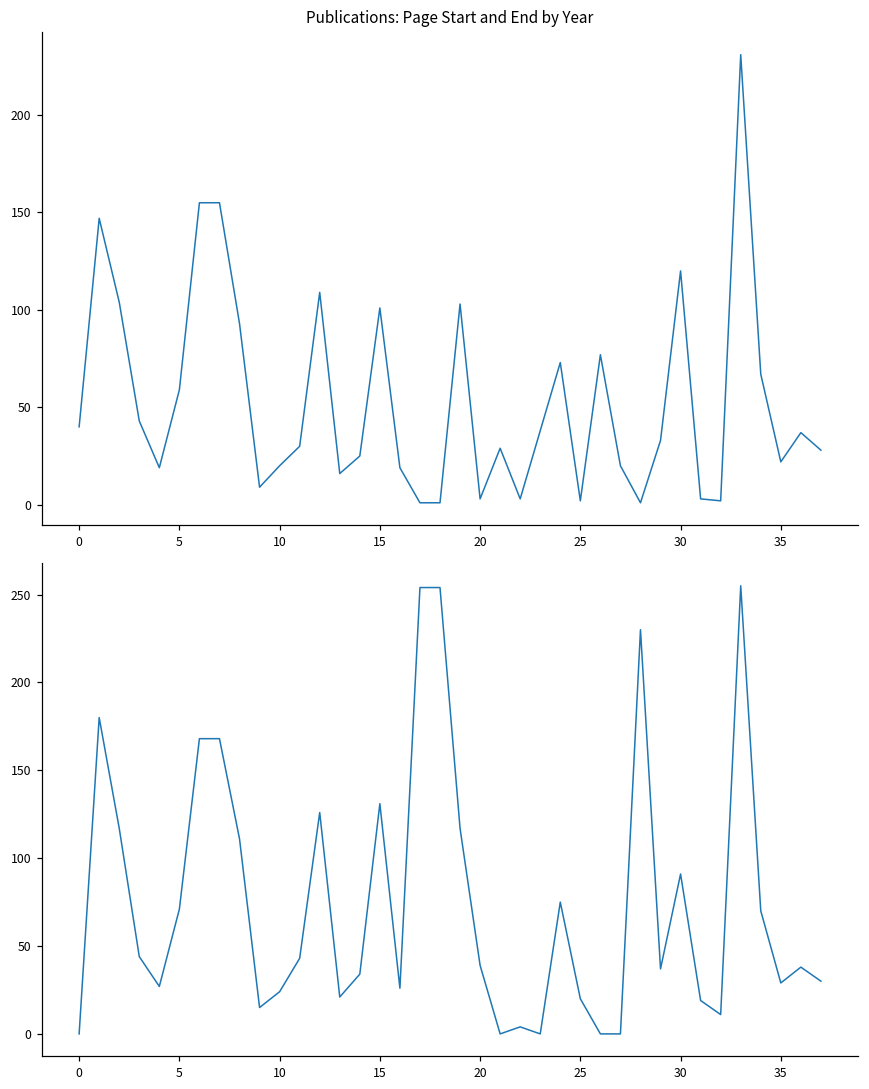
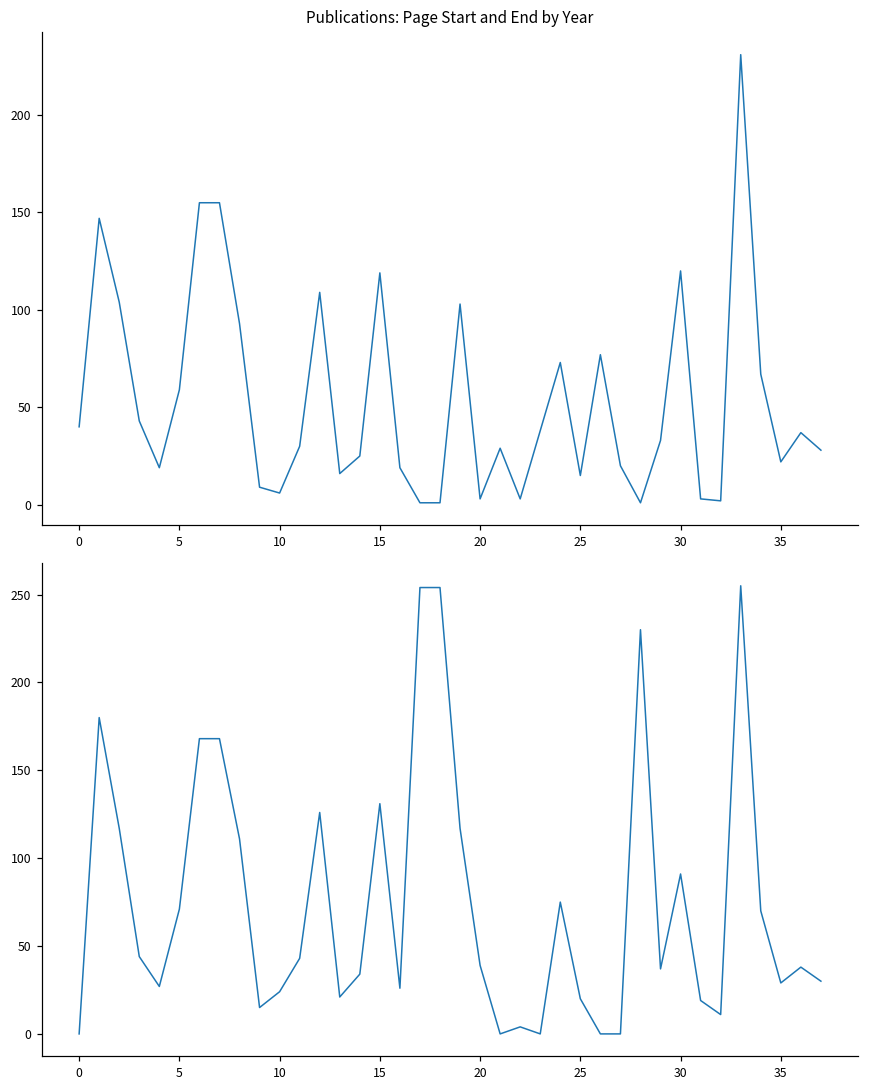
Publications: Page Start and End by Year, 10: 20 -> 6
Publications: Page Start and End by Year, 15: 101 -> 119
Publications: Page Start and End by Year, 25: 2 -> 15
